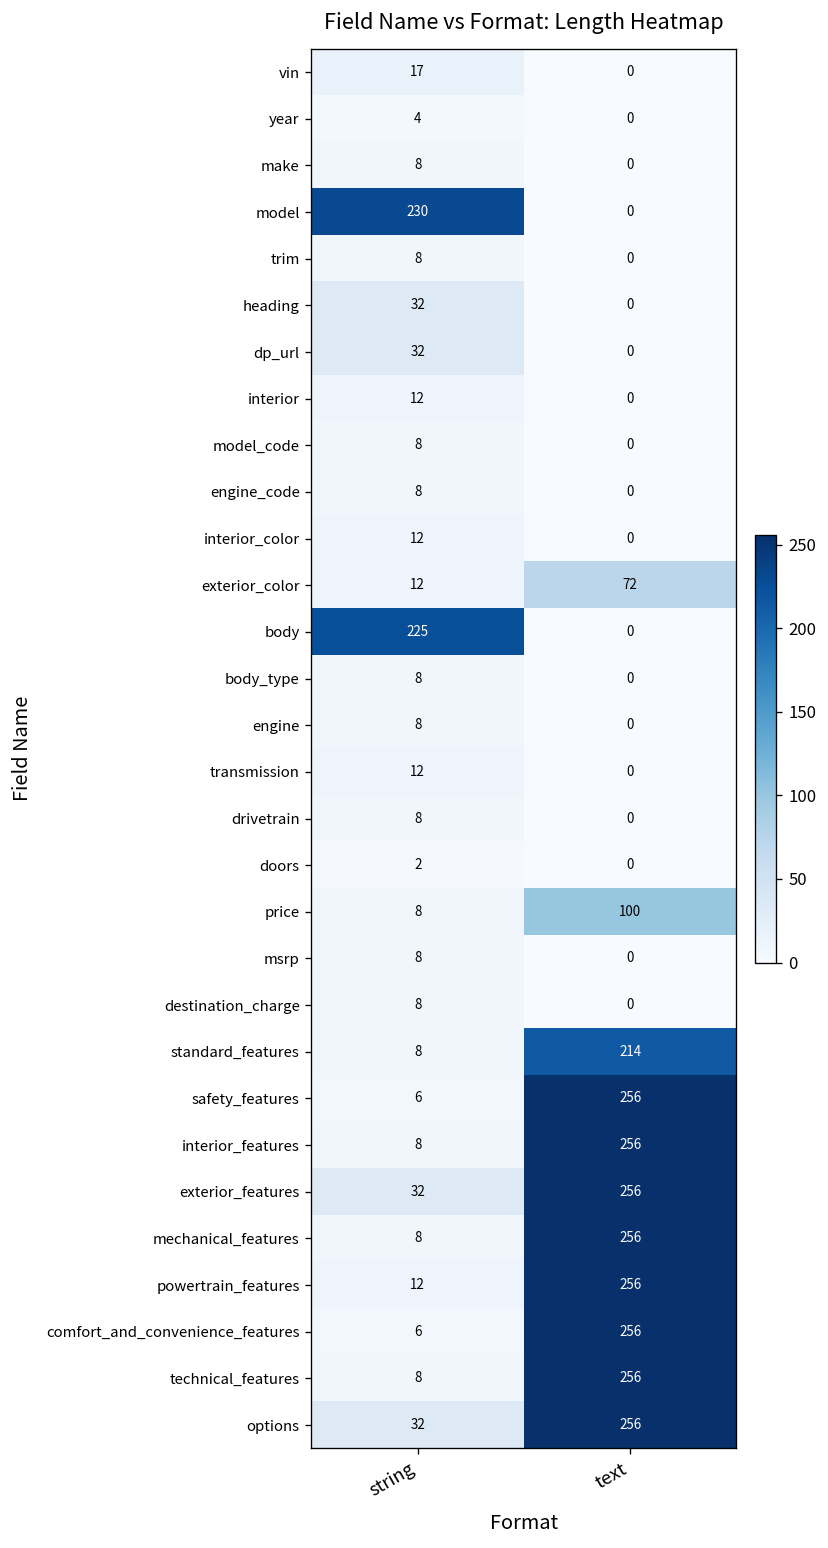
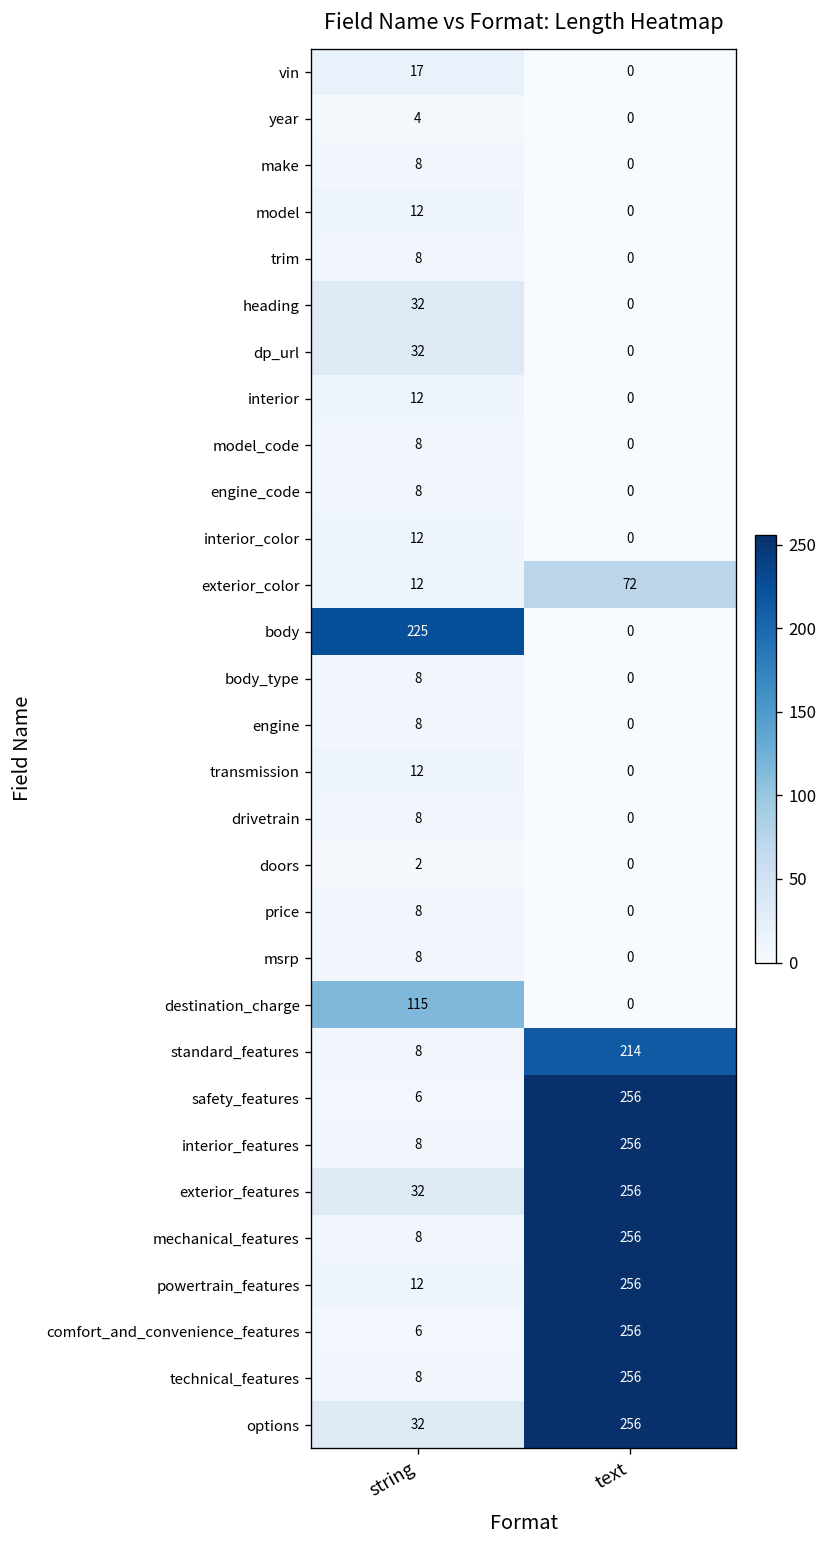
model, string: 230 -> 12
price, text: 100 -> 0
destination_charge, string: 8 -> 115
